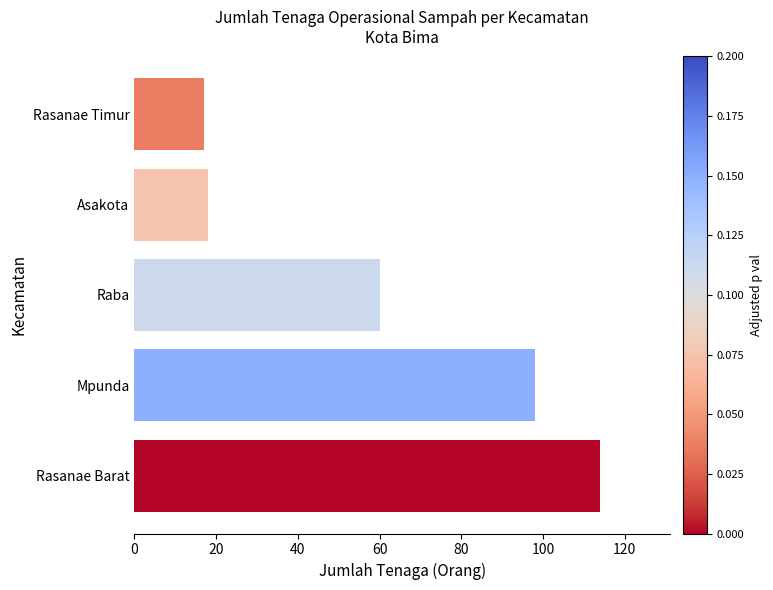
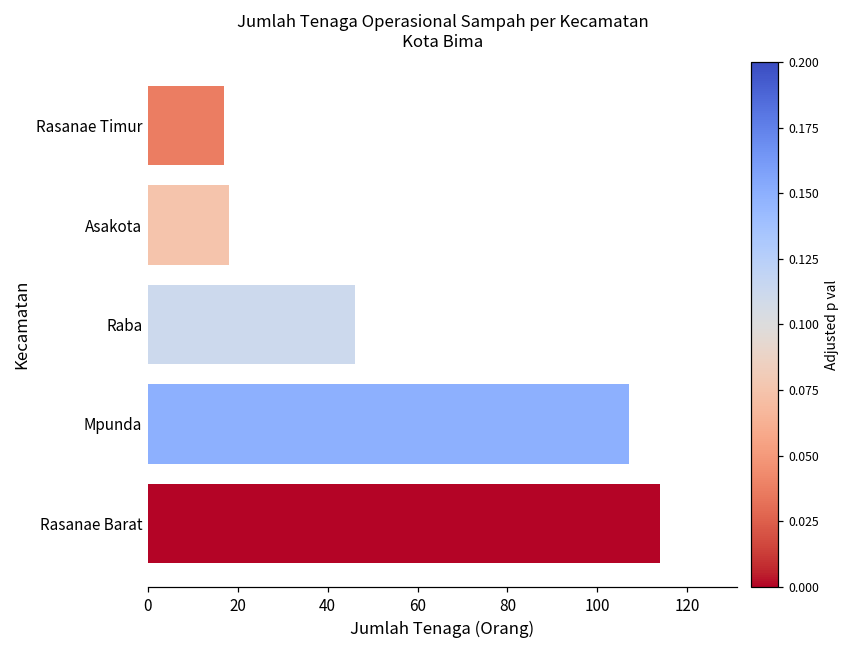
Raba: 60 -> 46
Mpunda: 98 -> 107
